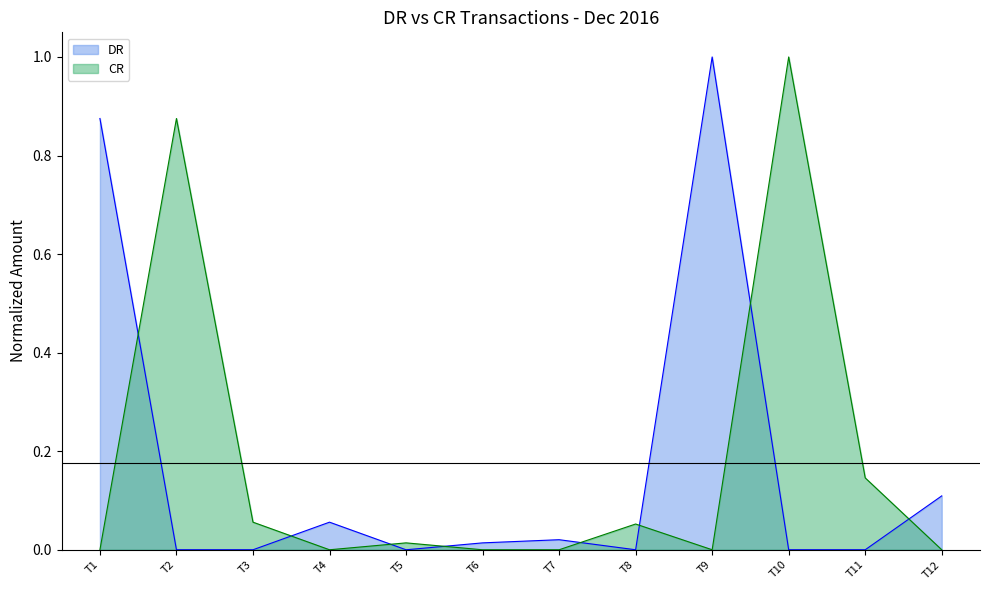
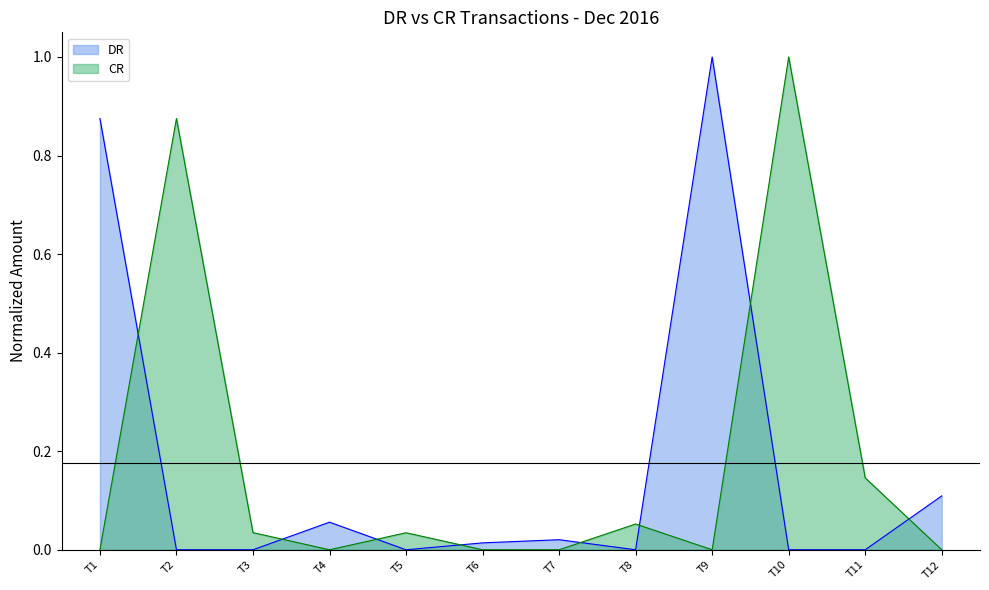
CR, T3: 0.06 -> 0.03
CR, T5: 0.01 -> 0.03
